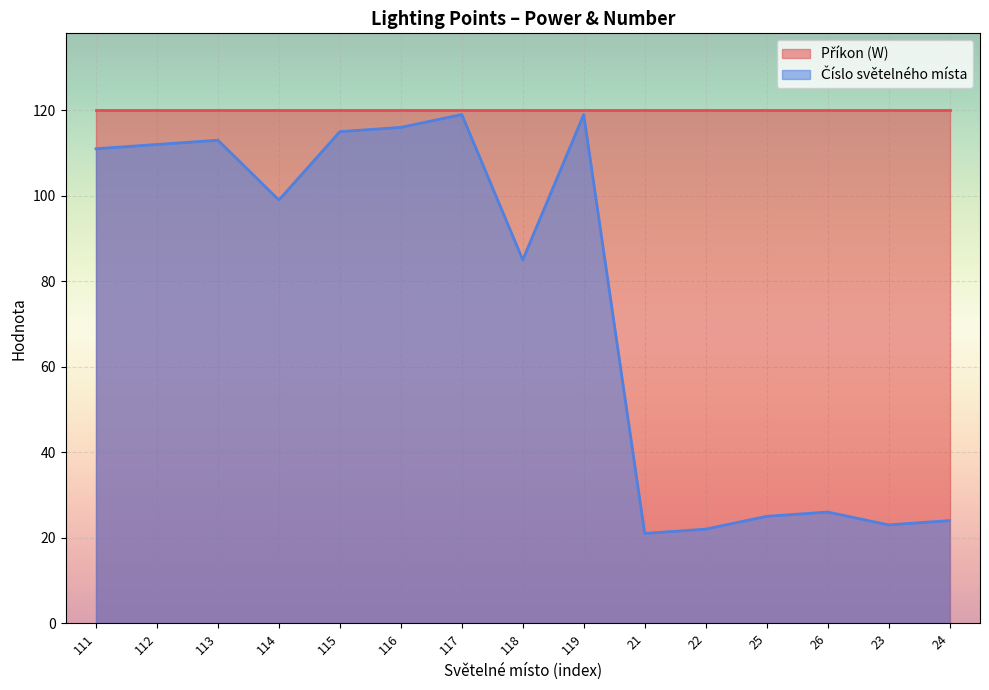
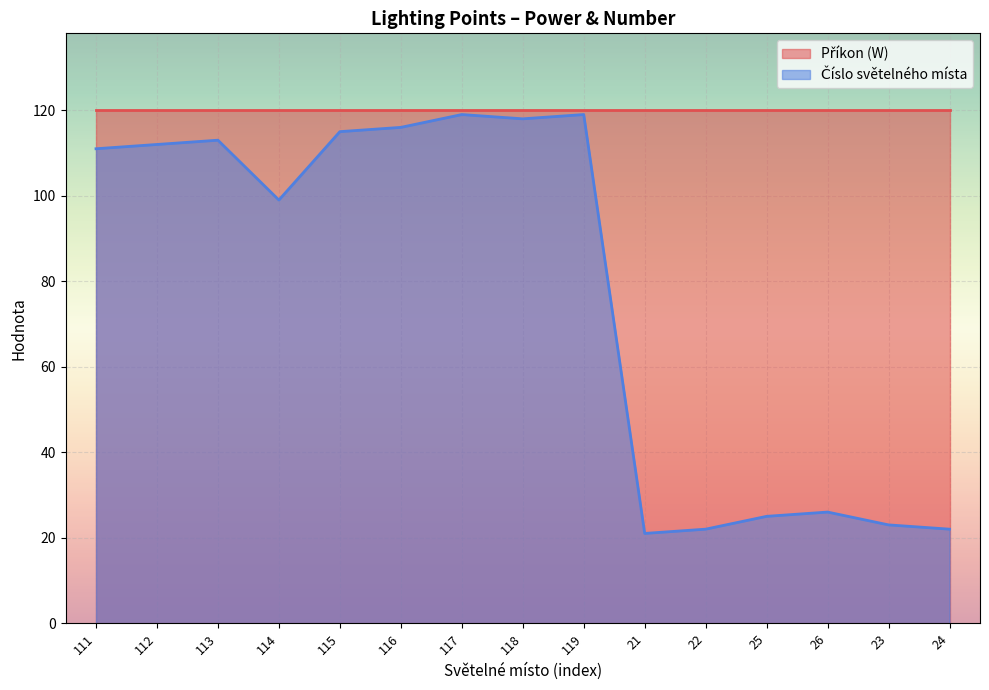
Číslo světelného místa, 118: 85 -> 118
Číslo světelného místa, 24: 24 -> 22
